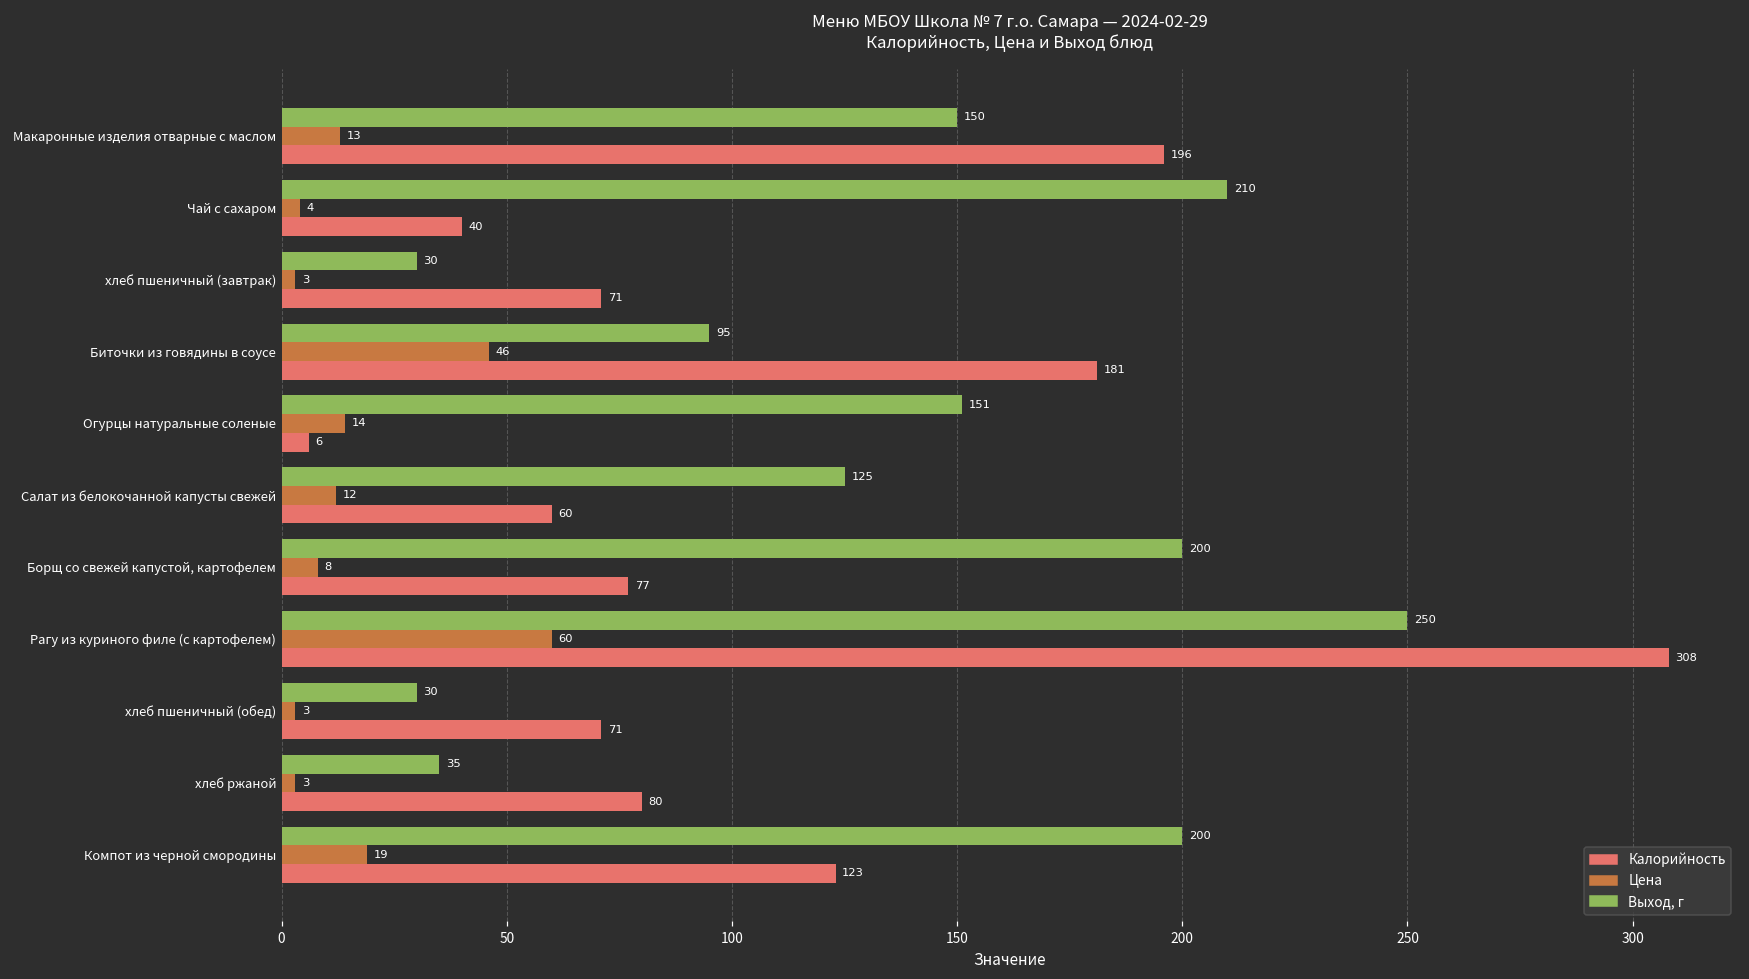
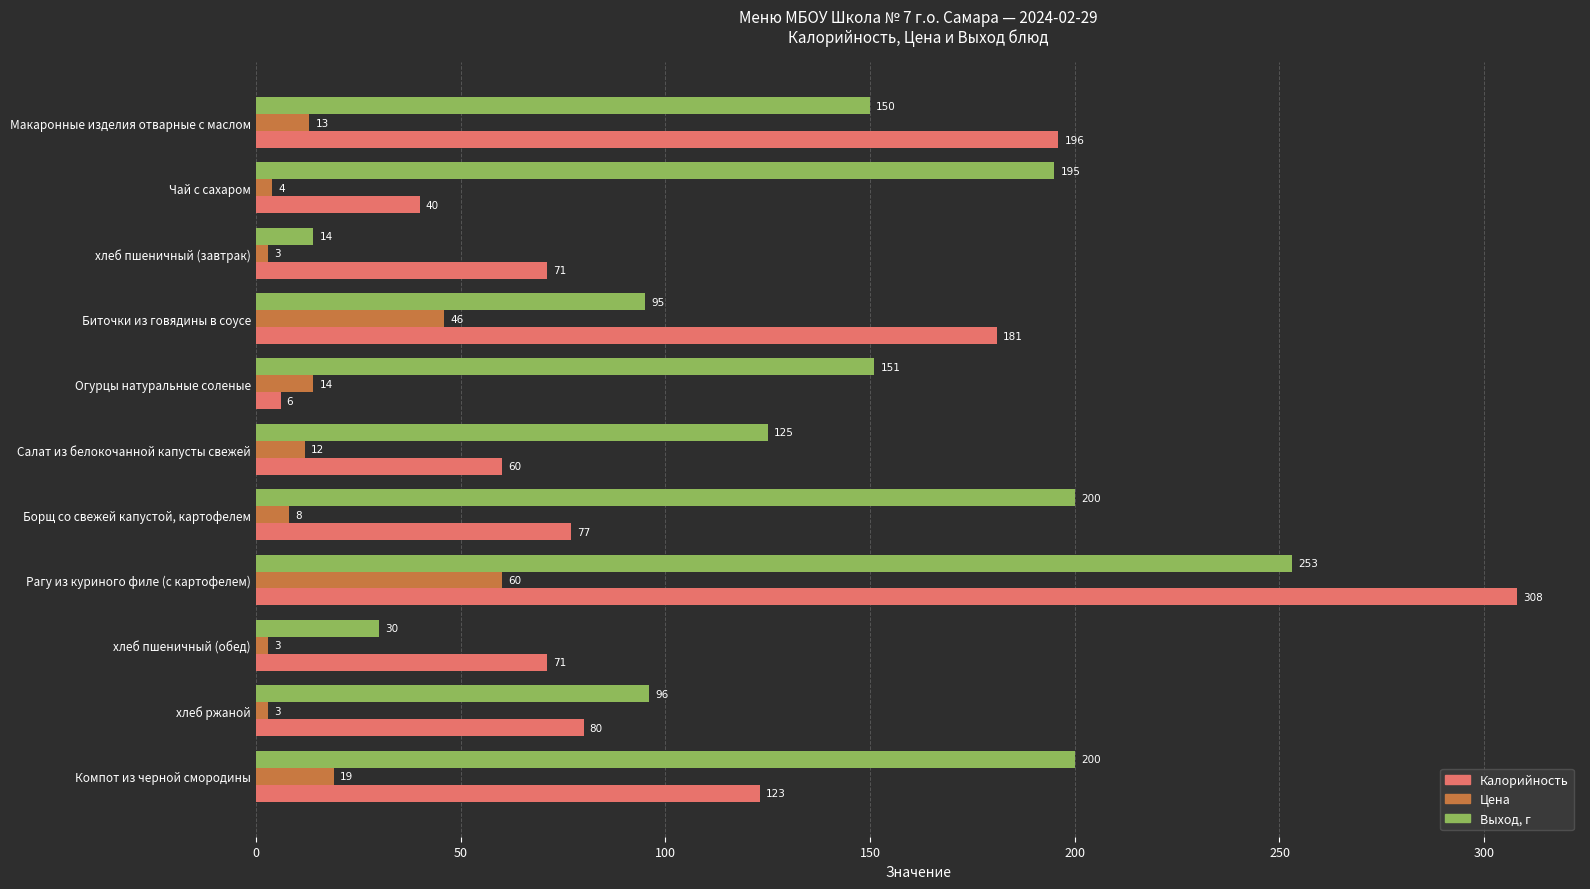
Выход, г, Чай с сахаром: 210 -> 195
Выход, г, хлеб пшеничный (завтрак): 30 -> 14
Выход, г, Рагу из куриного филе (с картофелем): 250 -> 253
Выход, г, хлеб ржаной: 35 -> 96
